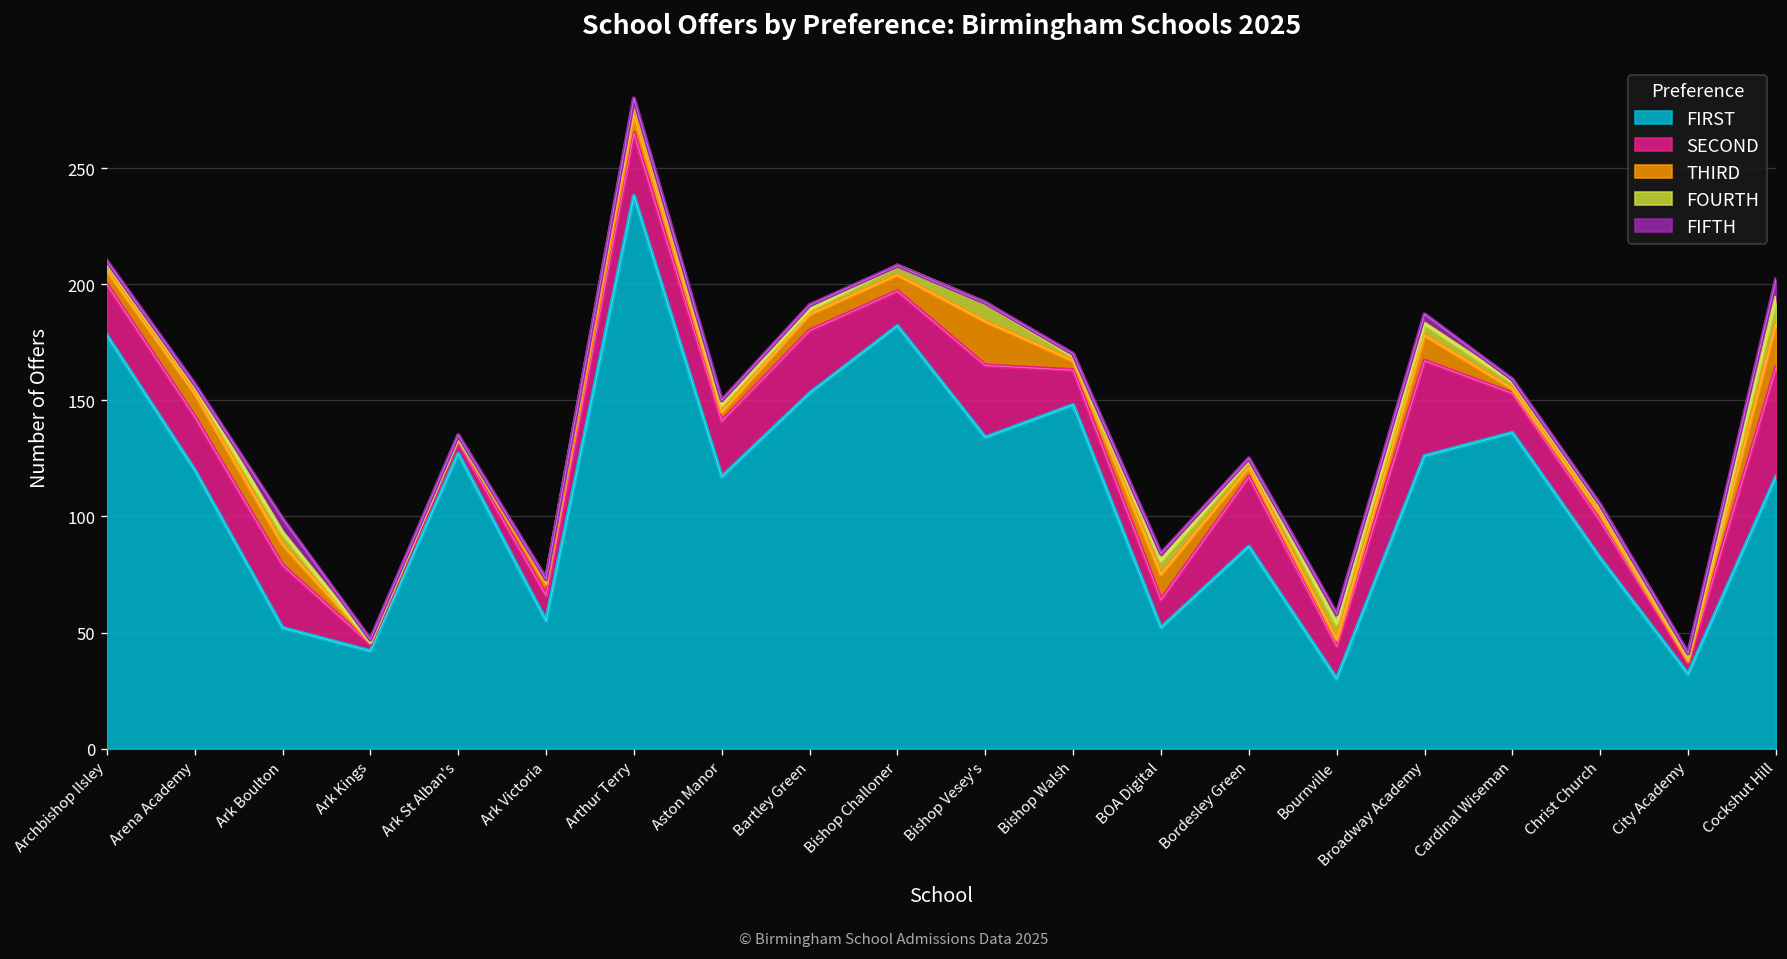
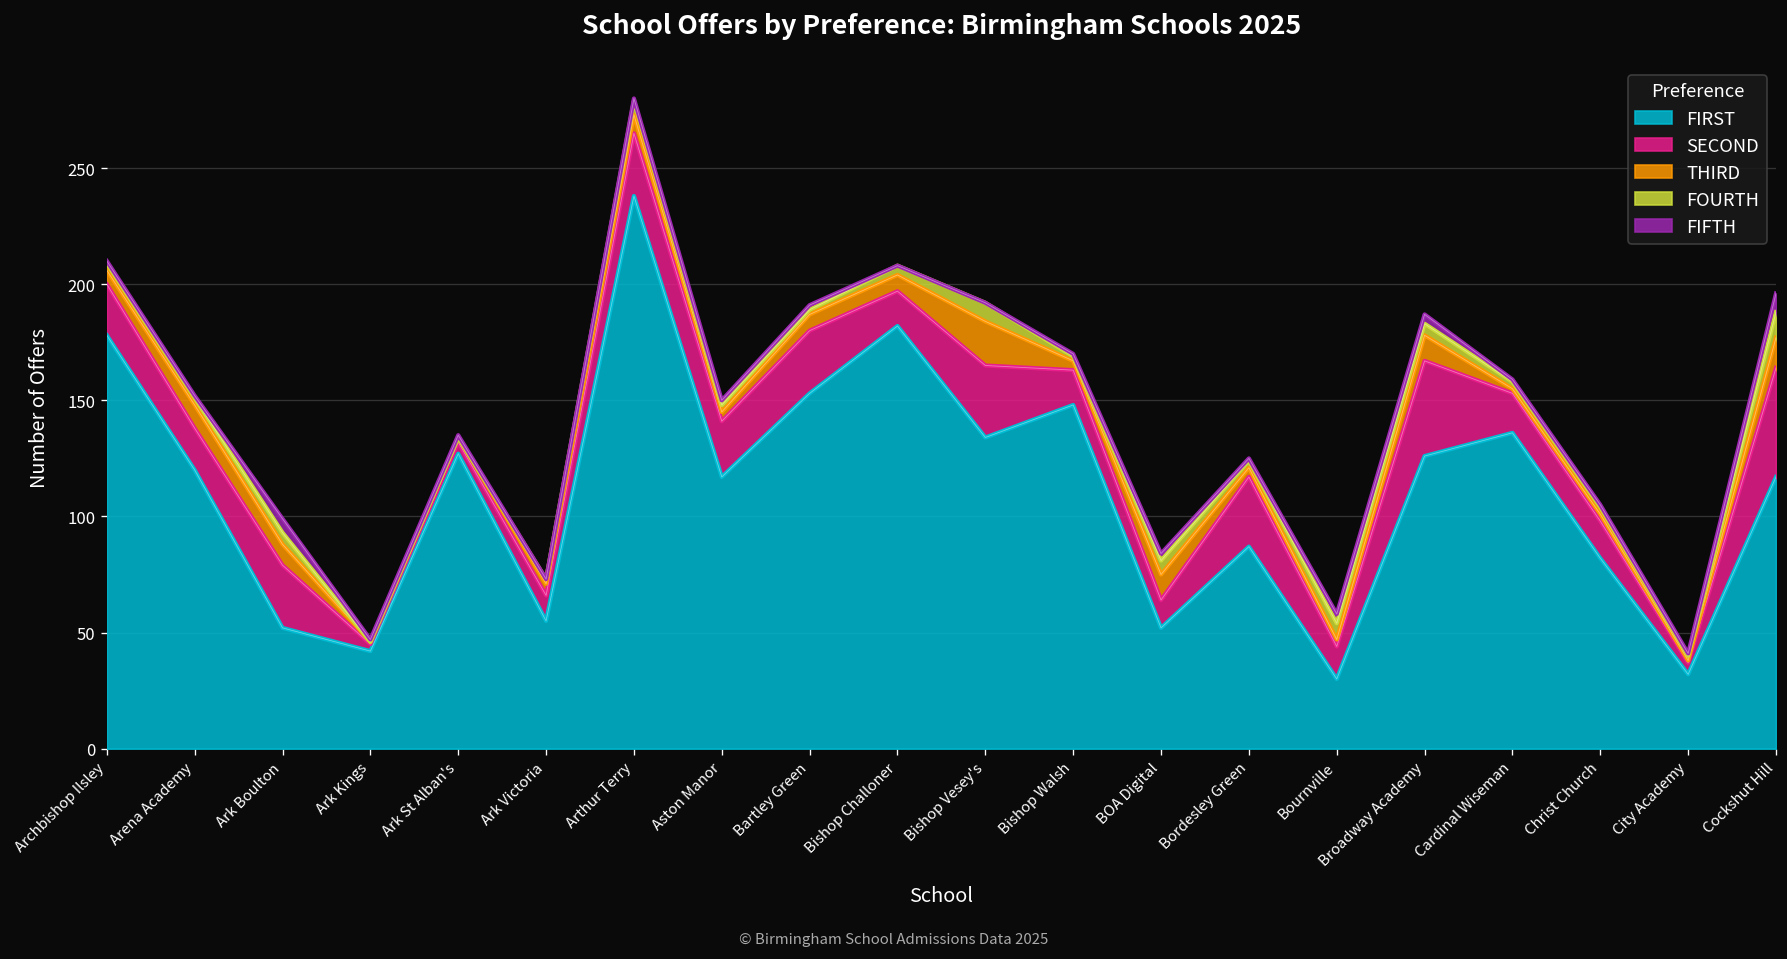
SECOND, Arena Academy: 23 -> 18
THIRD, Cockshut Hill: 19 -> 13
